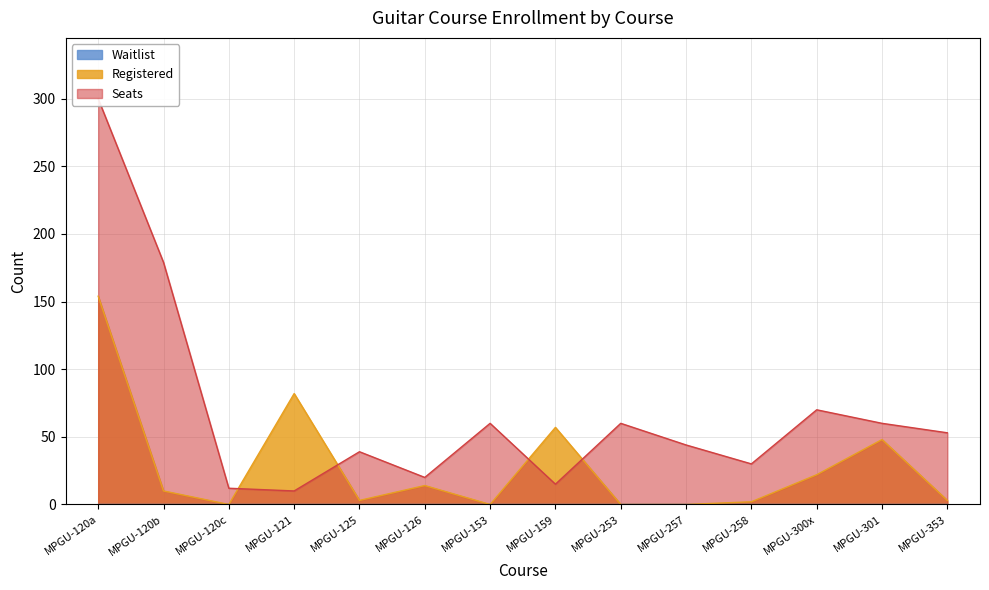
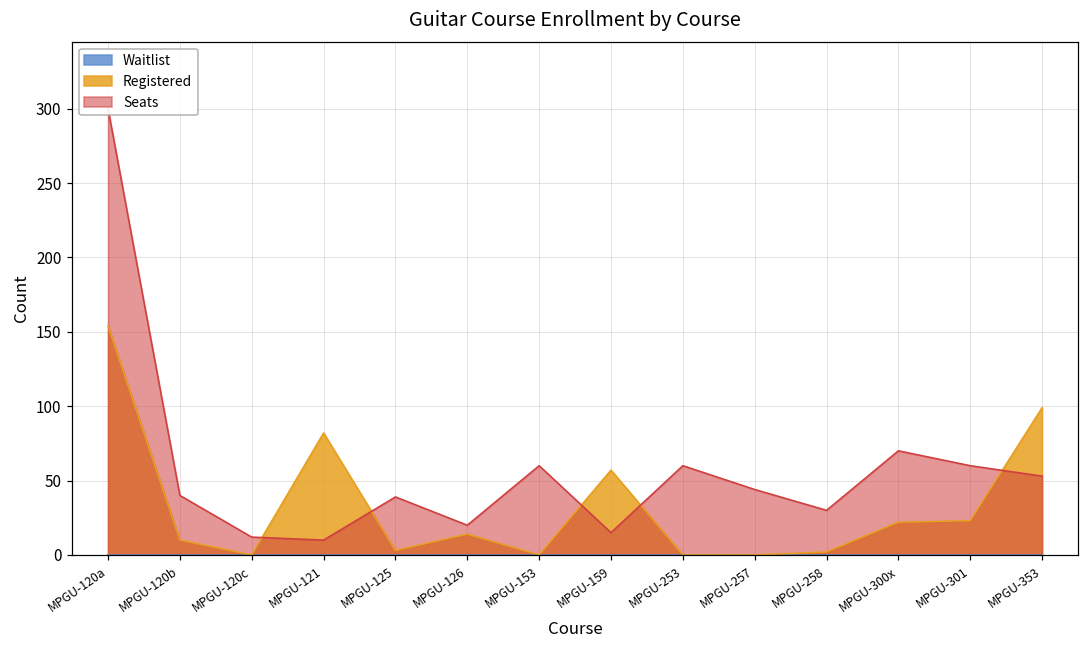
Seats, MPGU-120b: 179 -> 40
Registered, MPGU-301: 48 -> 23
Registered, MPGU-353: 3 -> 99
